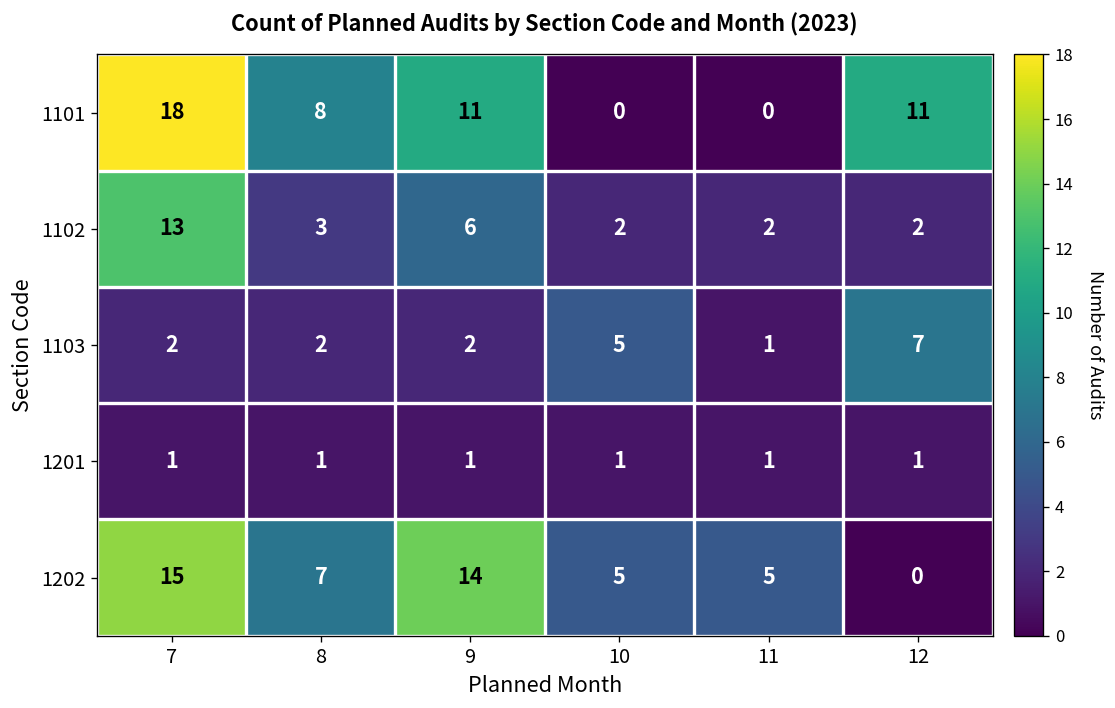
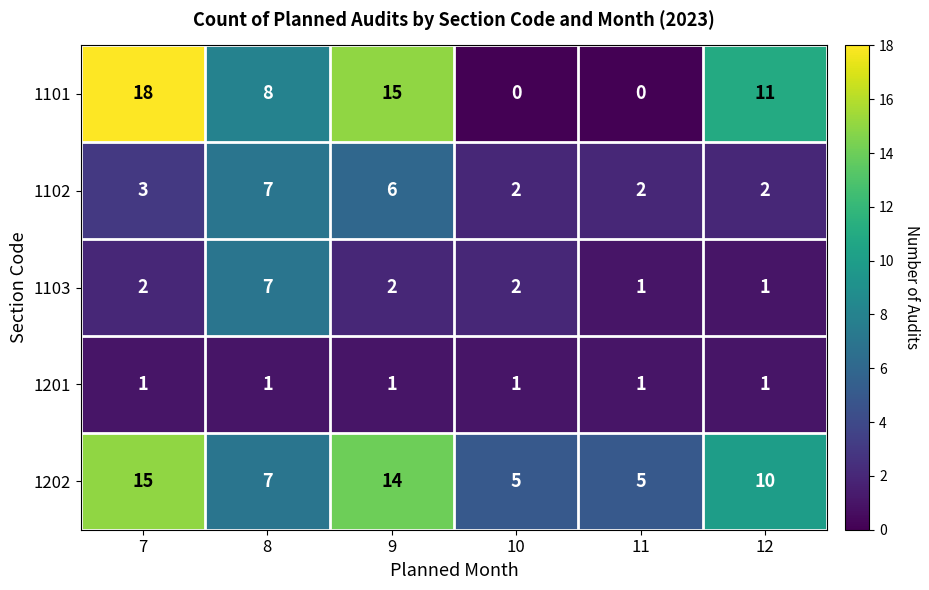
1101, 9: 11 -> 15
1102, 7: 13 -> 3
1102, 8: 3 -> 7
1103, 8: 2 -> 7
1103, 10: 5 -> 2
1103, 12: 7 -> 1
1202, 12: 0 -> 10
